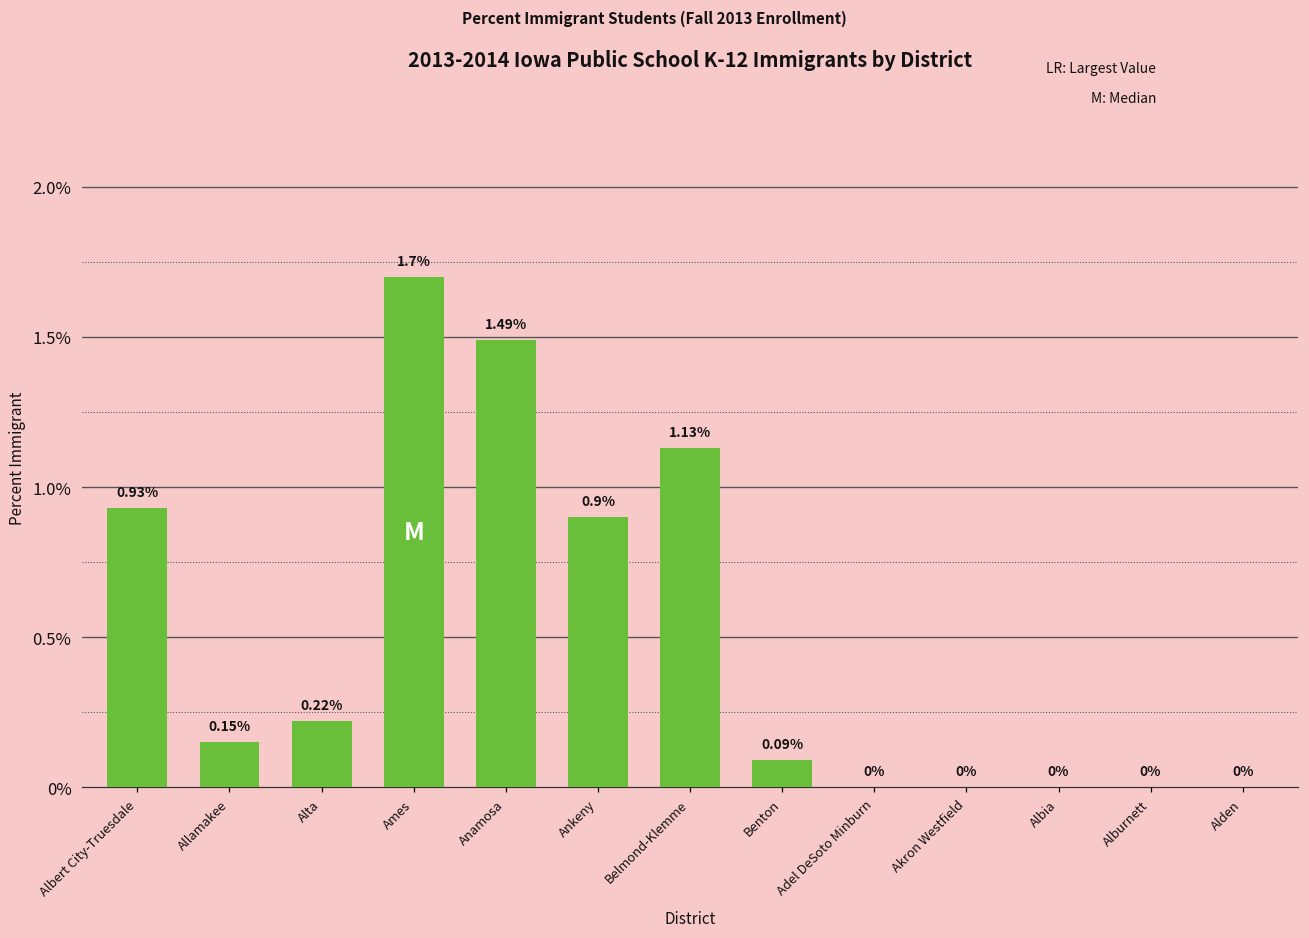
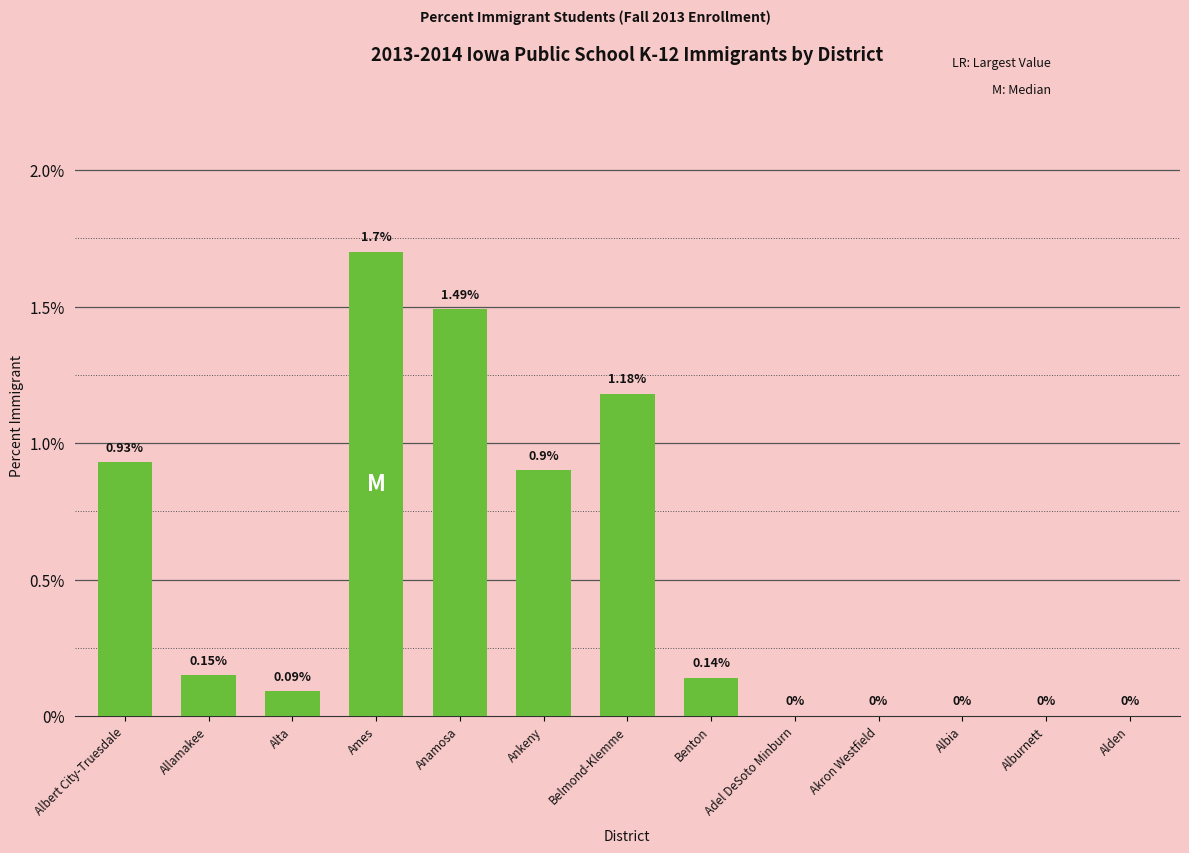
Alta: 0.22% -> 0.09%
Belmond-Klemme: 1.13% -> 1.18%
Benton: 0.09% -> 0.14%
